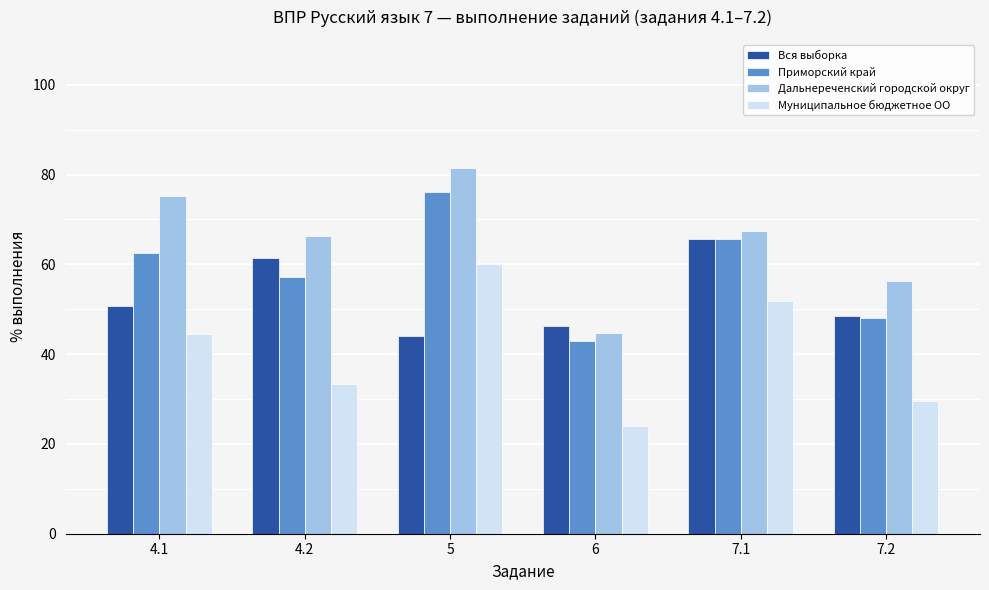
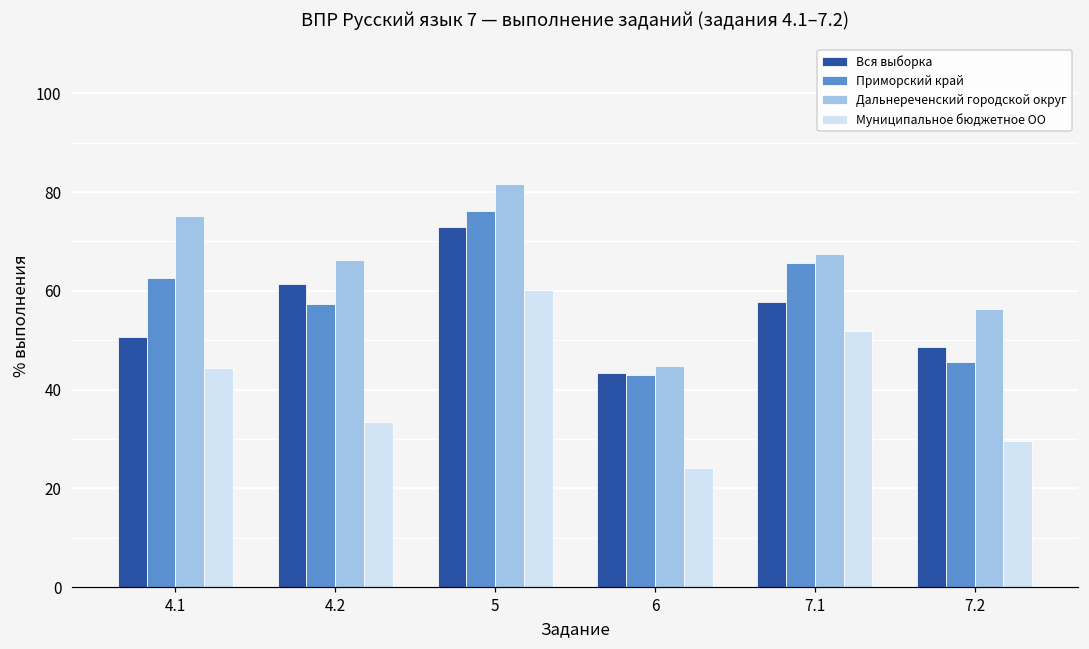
Вся выборка, 5: 44 -> 73
Вся выборка, 6: 46 -> 43
Вся выборка, 7.1: 66 -> 58
Приморский край, 7.2: 48 -> 46
